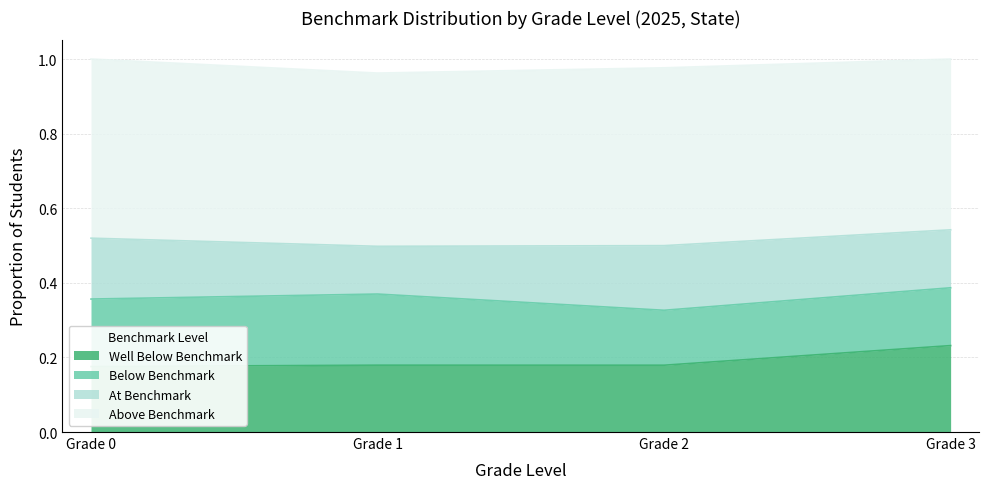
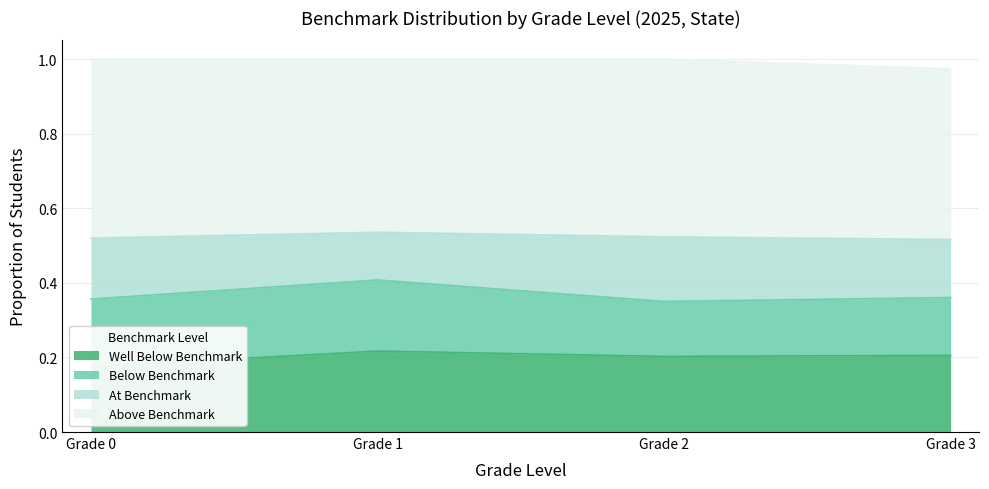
Well Below Benchmark, Grade 1: 0.18 -> 0.22
Well Below Benchmark, Grade 2: 0.18 -> 0.20
Well Below Benchmark, Grade 3: 0.23 -> 0.21
